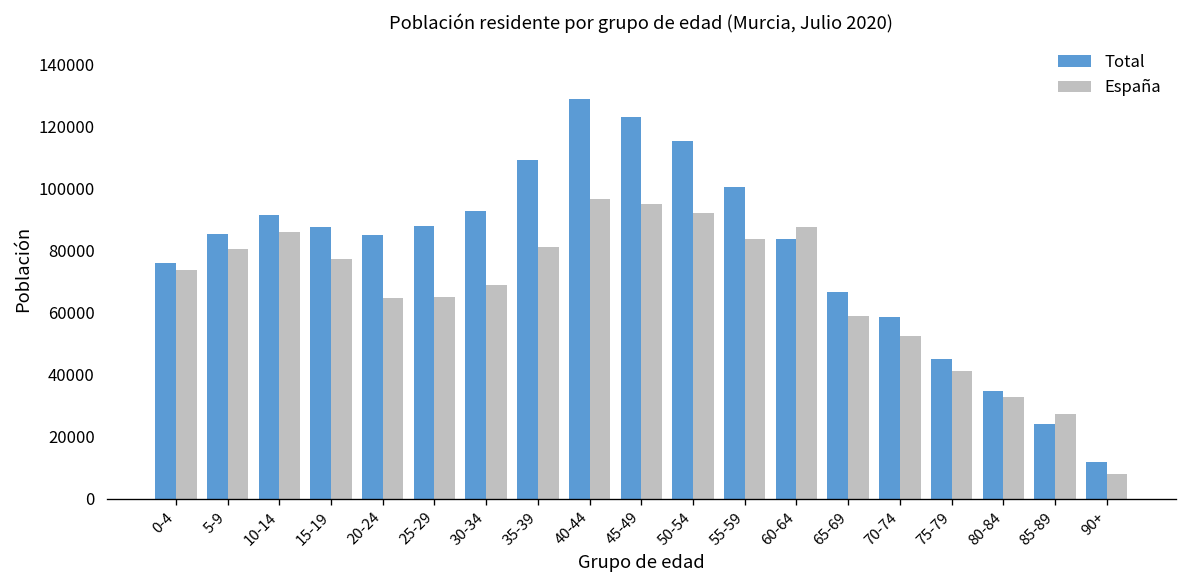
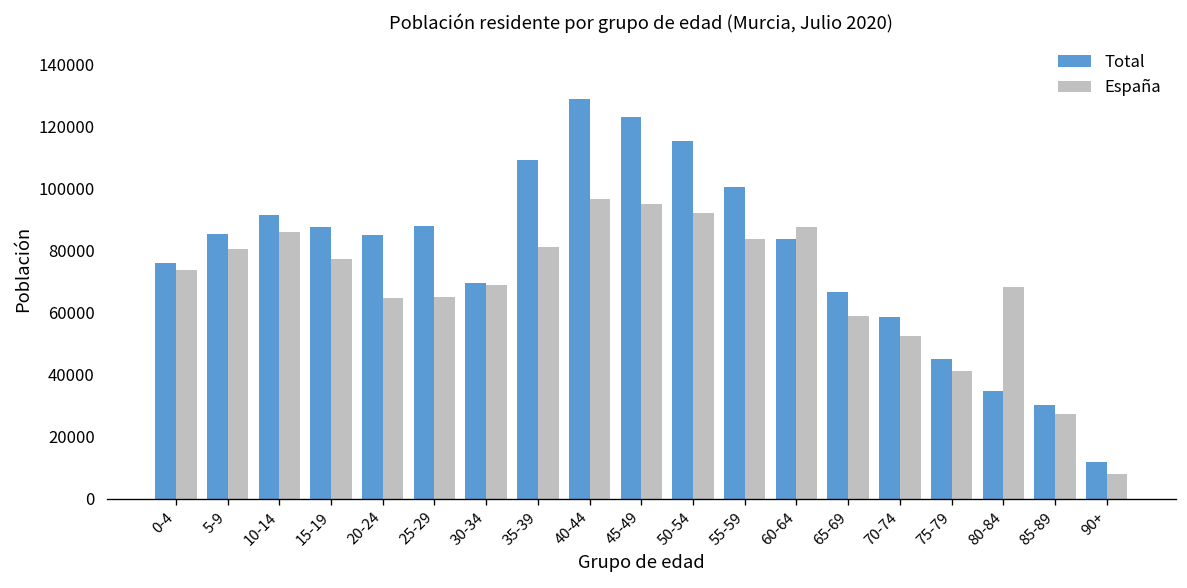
Total, 30-34: 93000 -> 70000
España, 80-84: 33000 -> 68000
Total, 85-89: 24000 -> 30000
